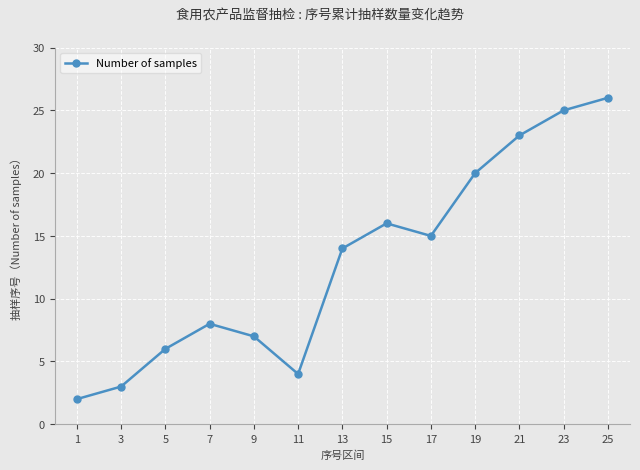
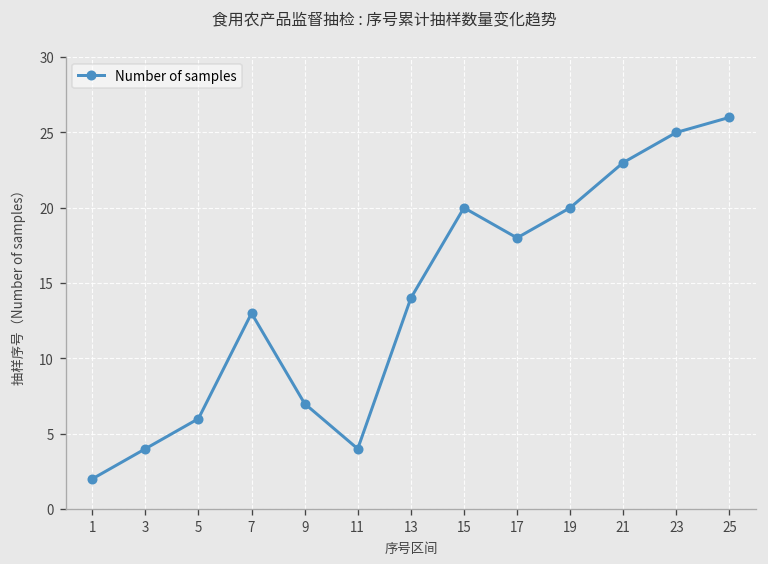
3: 3 -> 4
7: 8 -> 13
15: 16 -> 20
17: 15 -> 18
